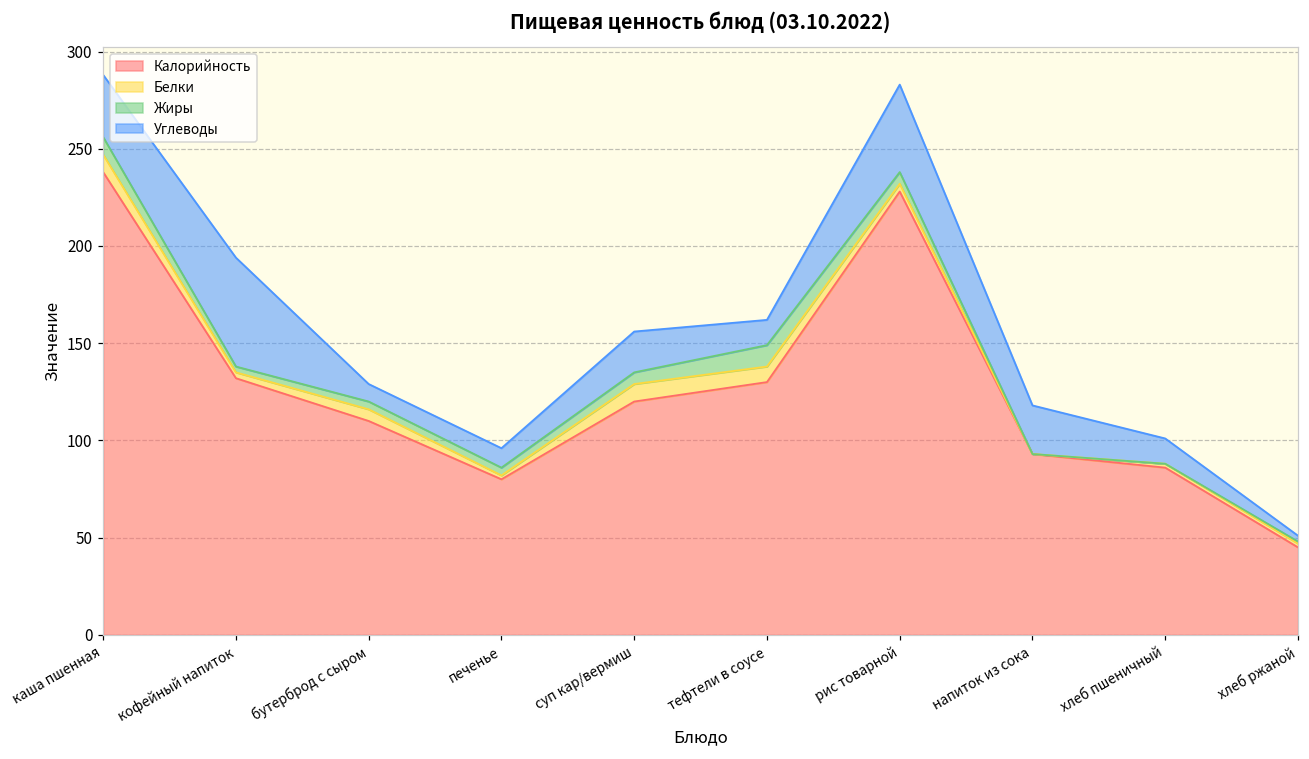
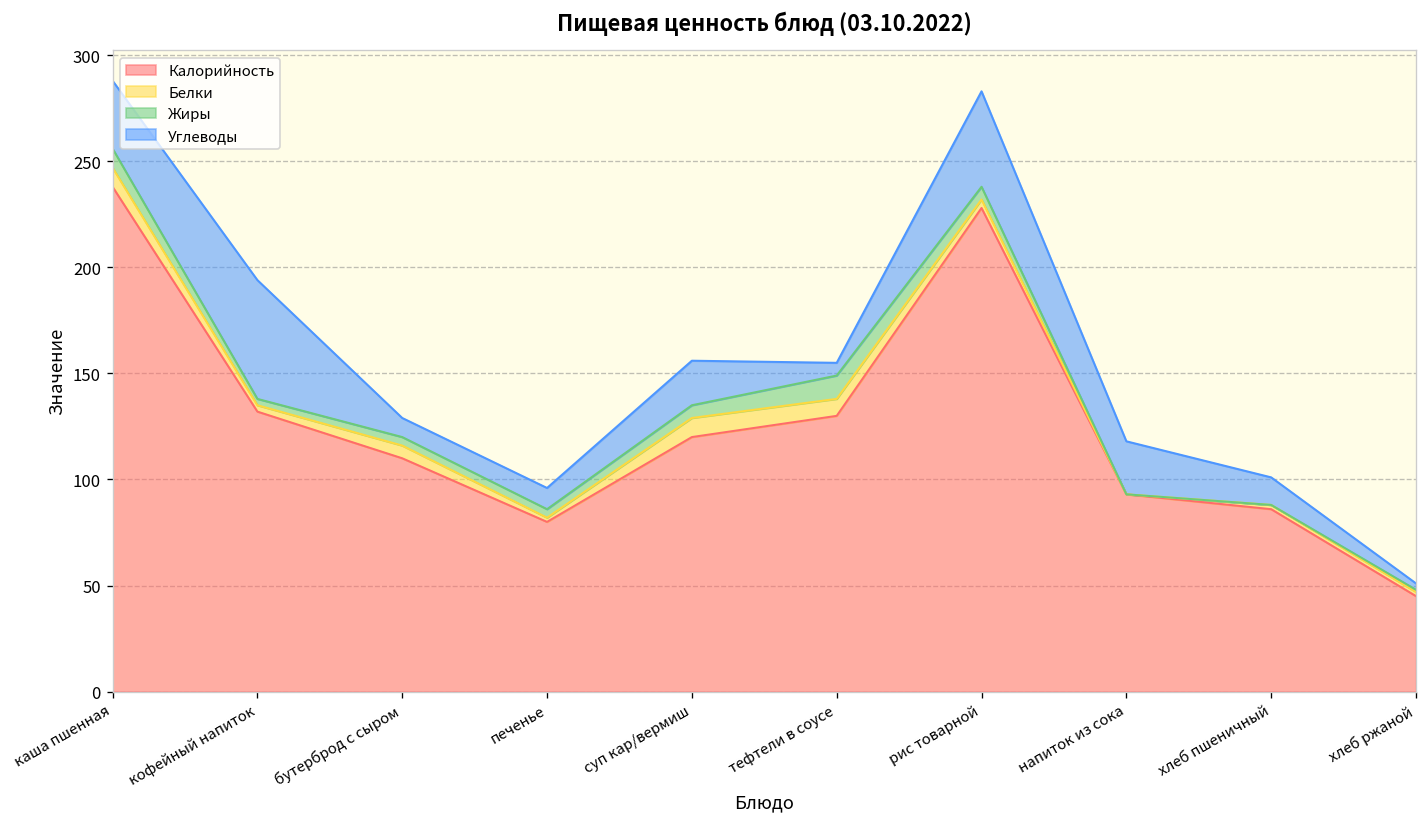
Углеводы, тефтели в соусе: 13 -> 6
